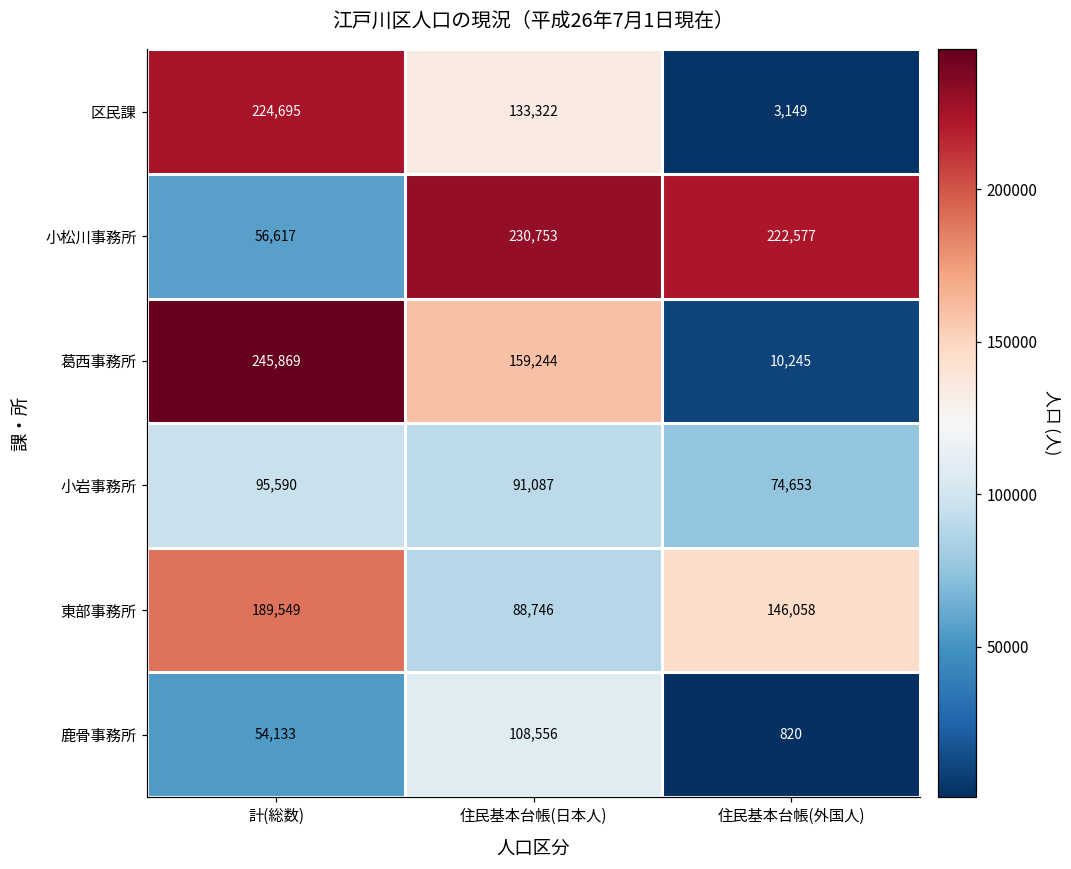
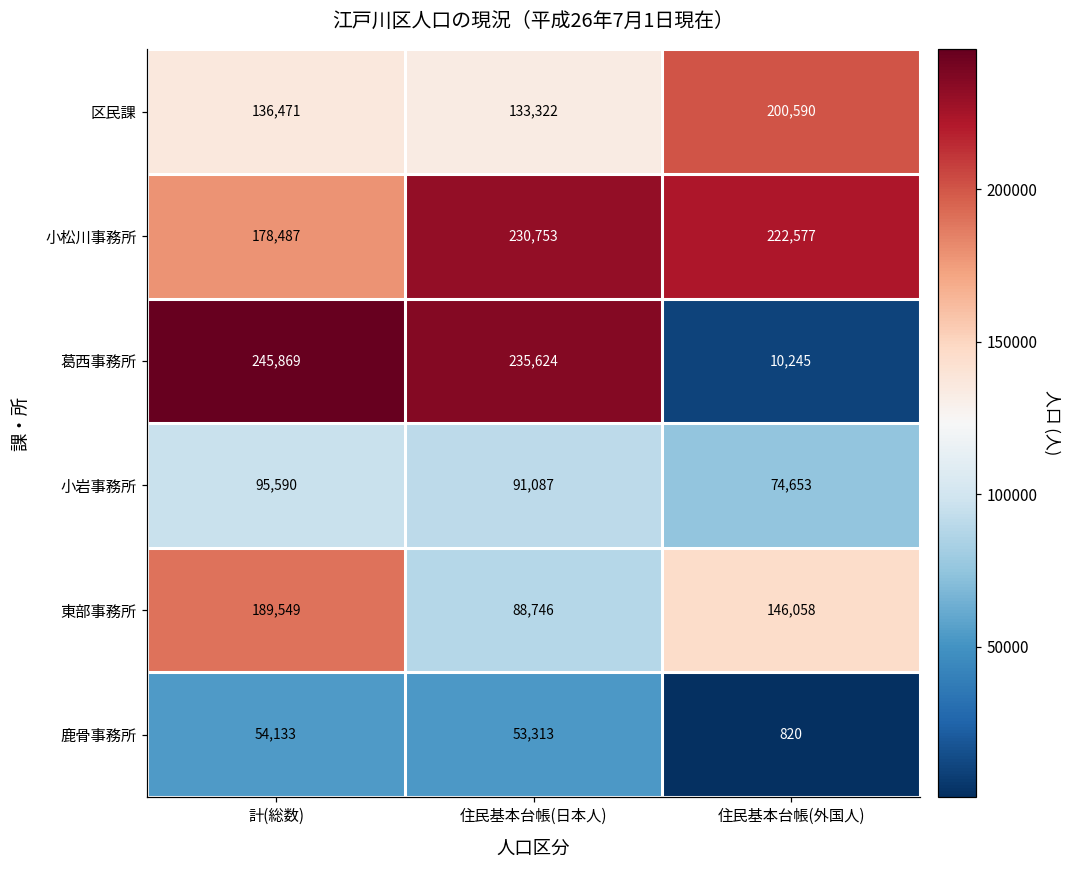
区民課, 計(総数): 224,695 -> 136,471
区民課, 住民基本台帳(外国人): 3,149 -> 200,590
小松川事務所, 計(総数): 56,617 -> 178,487
葛西事務所, 住民基本台帳(日本人): 159,244 -> 235,624
鹿骨事務所, 住民基本台帳(日本人): 108,556 -> 53,313
